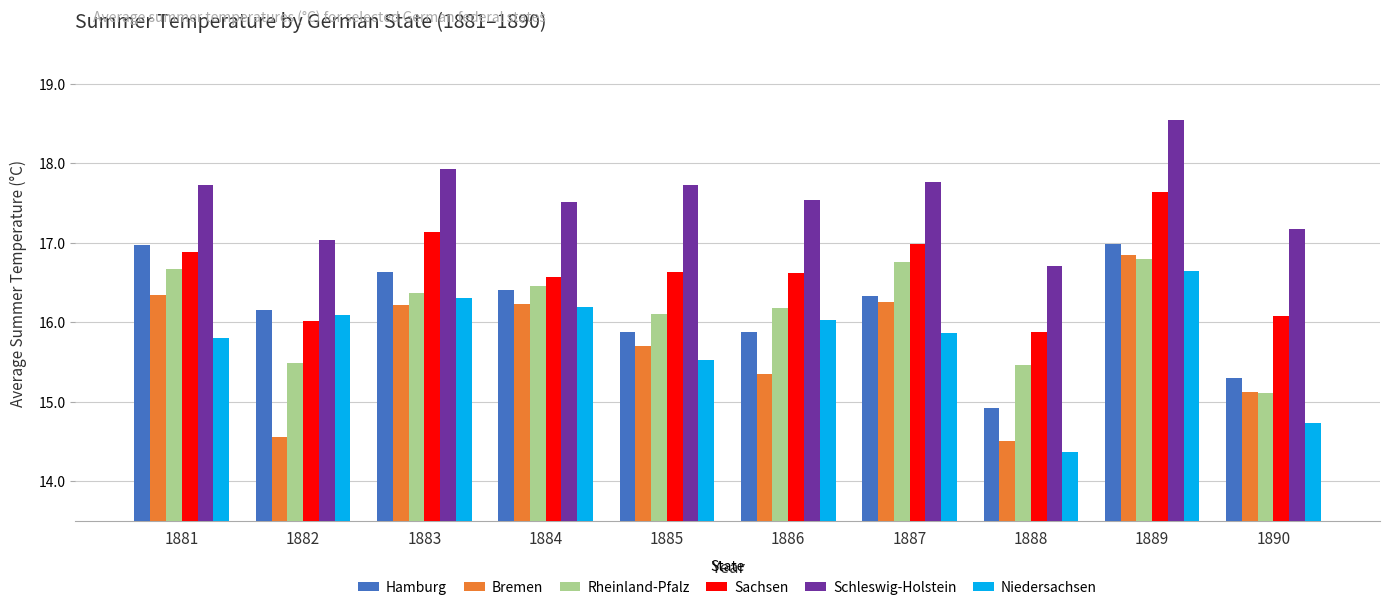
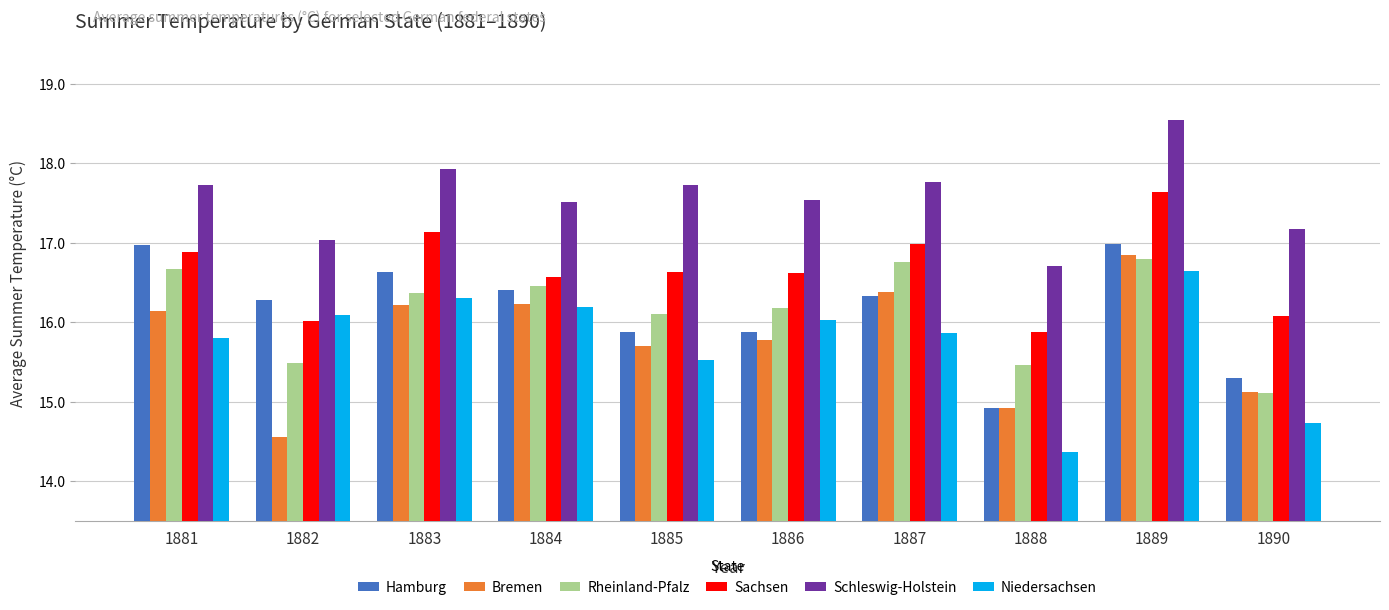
Bremen, 1881: 16.3 -> 16.1
Hamburg, 1882: 16.1 -> 16.3
Bremen, 1886: 15.3 -> 15.8
Bremen, 1887: 16.3 -> 16.4
Bremen, 1888: 14.5 -> 14.9
